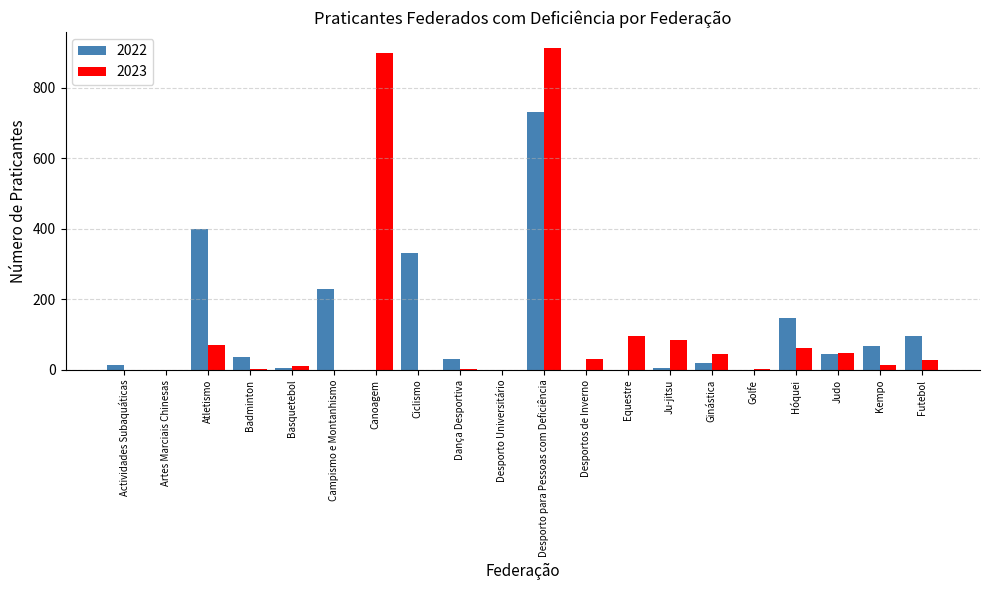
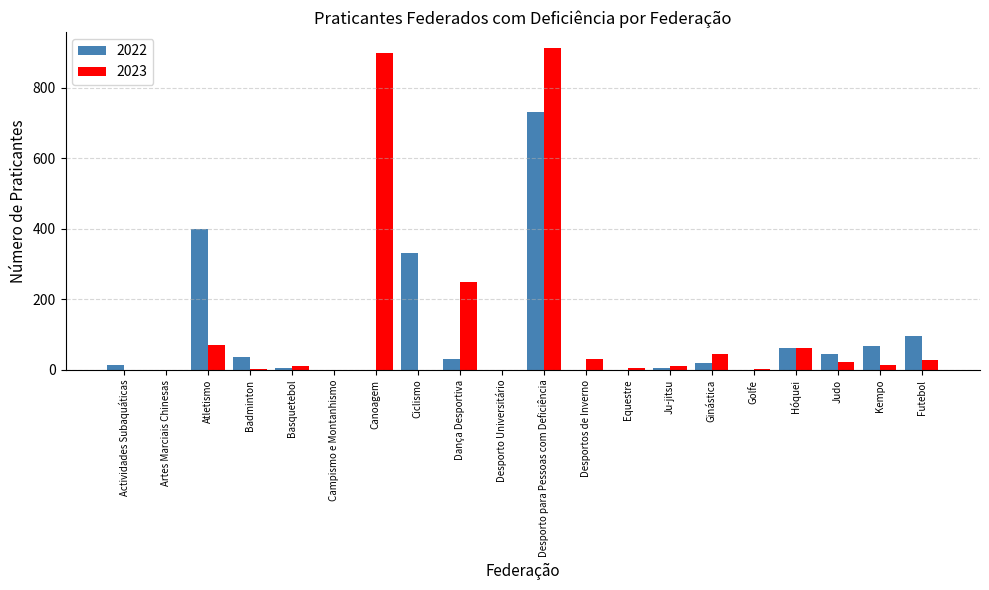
2022, Campismo e Montanhismo: 230 -> 0
2023, Dança Desportiva: 0 -> 250
2023, Equestre: 100 -> 10
2023, Ju-jitsu: 80 -> 10
2022, Hóquei: 150 -> 60
2023, Judo: 50 -> 20
